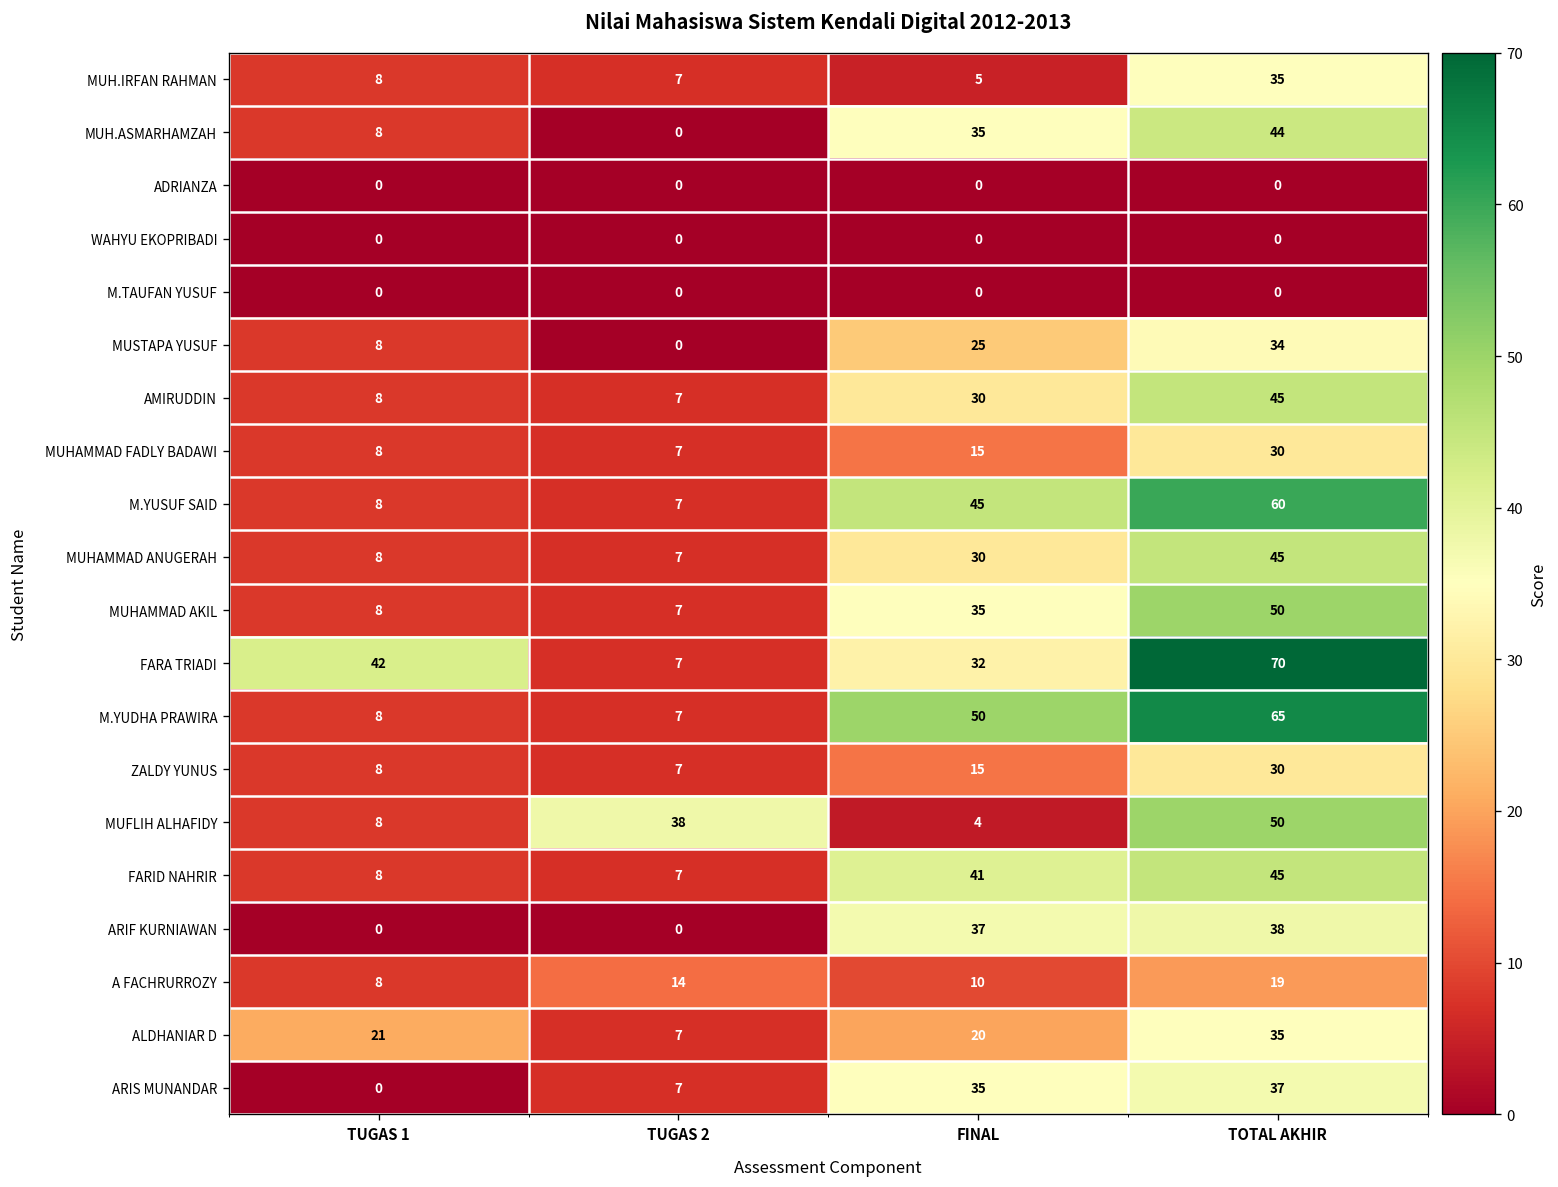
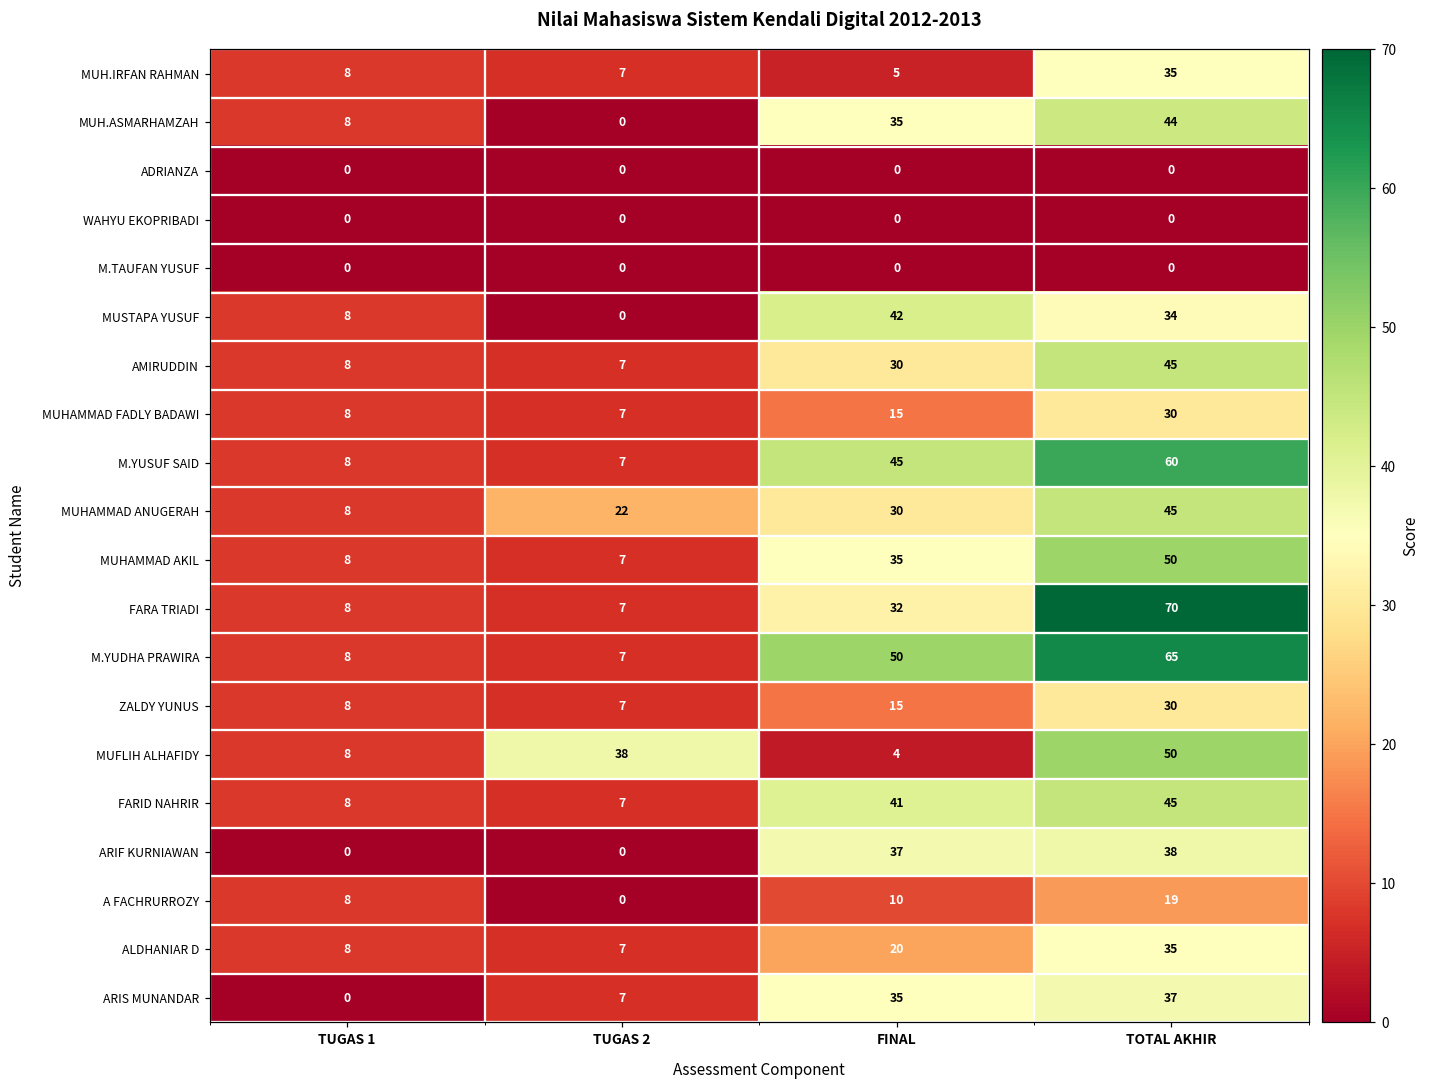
MUSTAPA YUSUF, FINAL: 25 -> 42
MUHAMMAD ANUGERAH, TUGAS 2: 7 -> 22
FARA TRIADI, TUGAS 1: 42 -> 8
A FACHRURROZY, TUGAS 2: 14 -> 0
ALDHANIAR D, TUGAS 1: 21 -> 8
